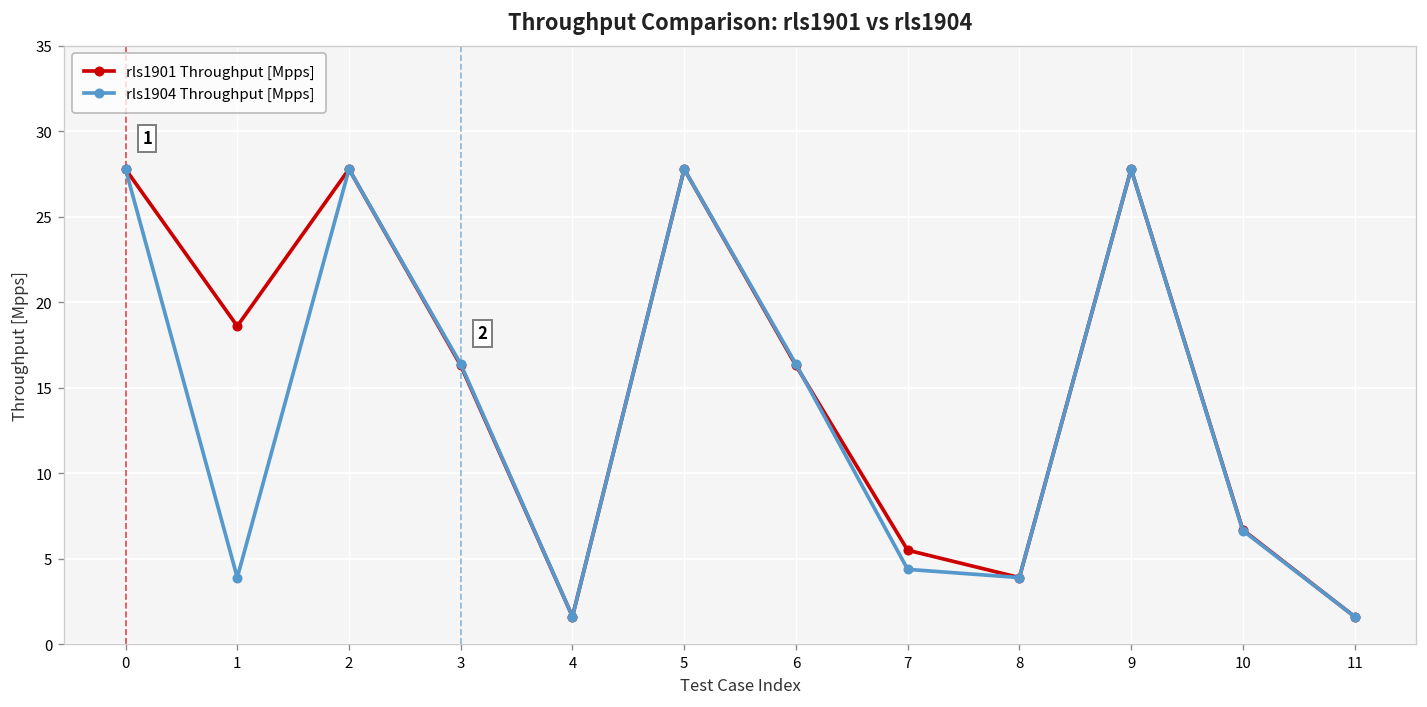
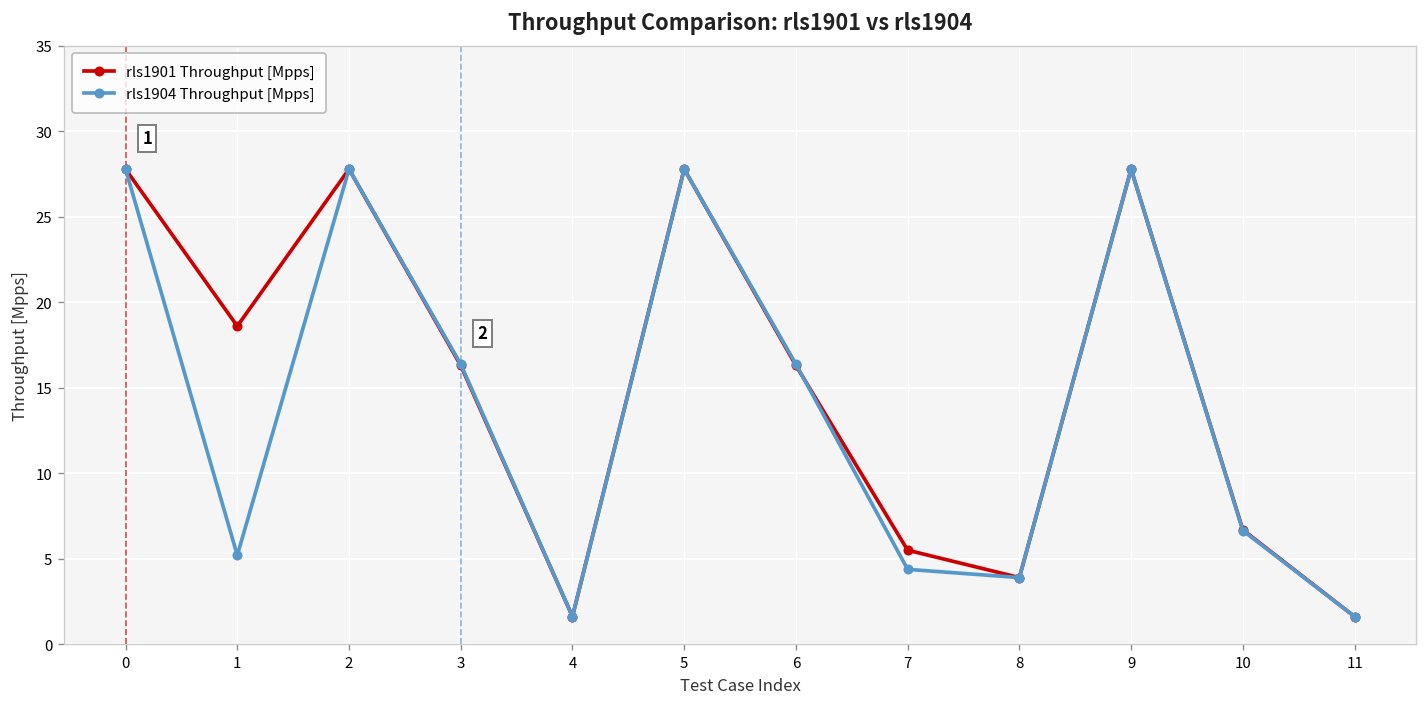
rls1904 Throughput [Mpps], 1: 3.9 -> 5.2
